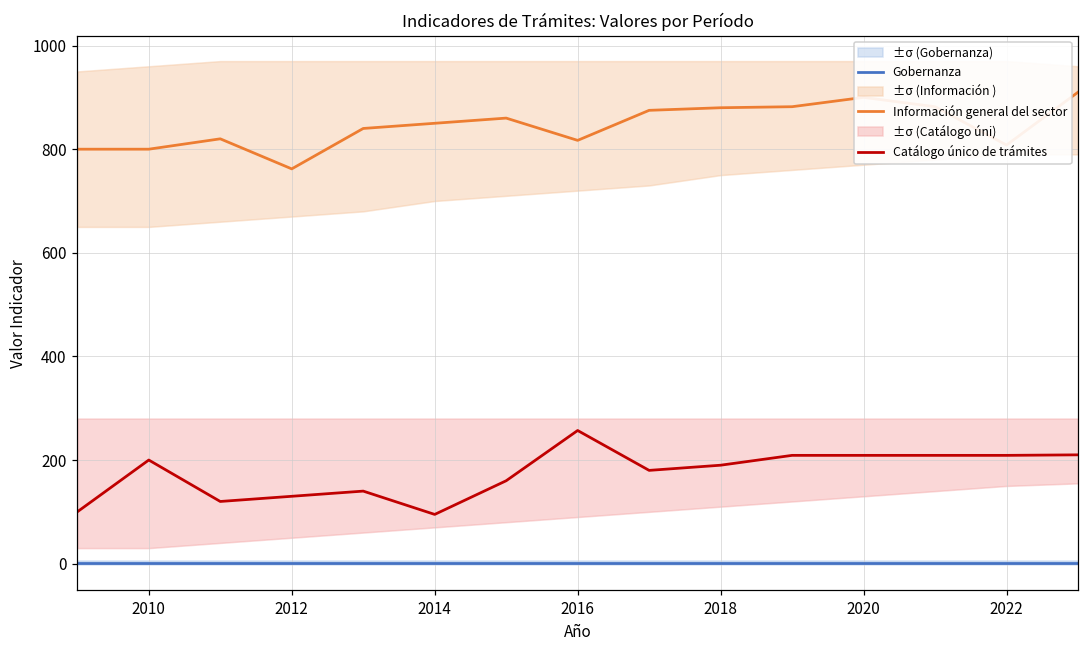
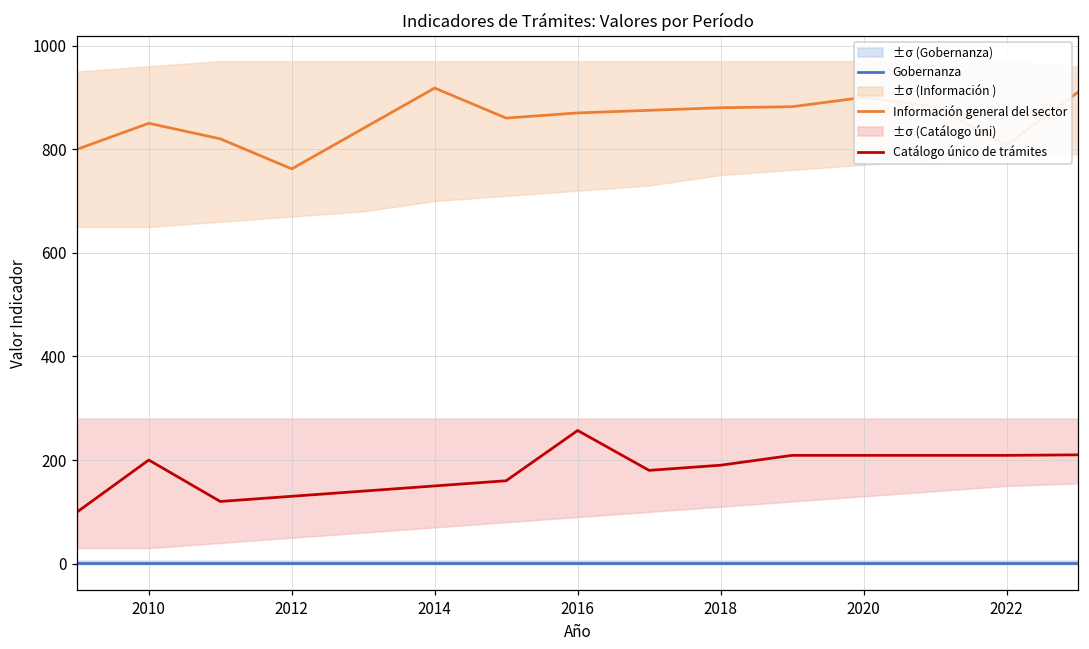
Información general del sector, 2010: 800 -> 850
Información general del sector, 2014: 850 -> 920
Catálogo único de trámites, 2014: 100 -> 150
Información general del sector, 2016: 820 -> 870
